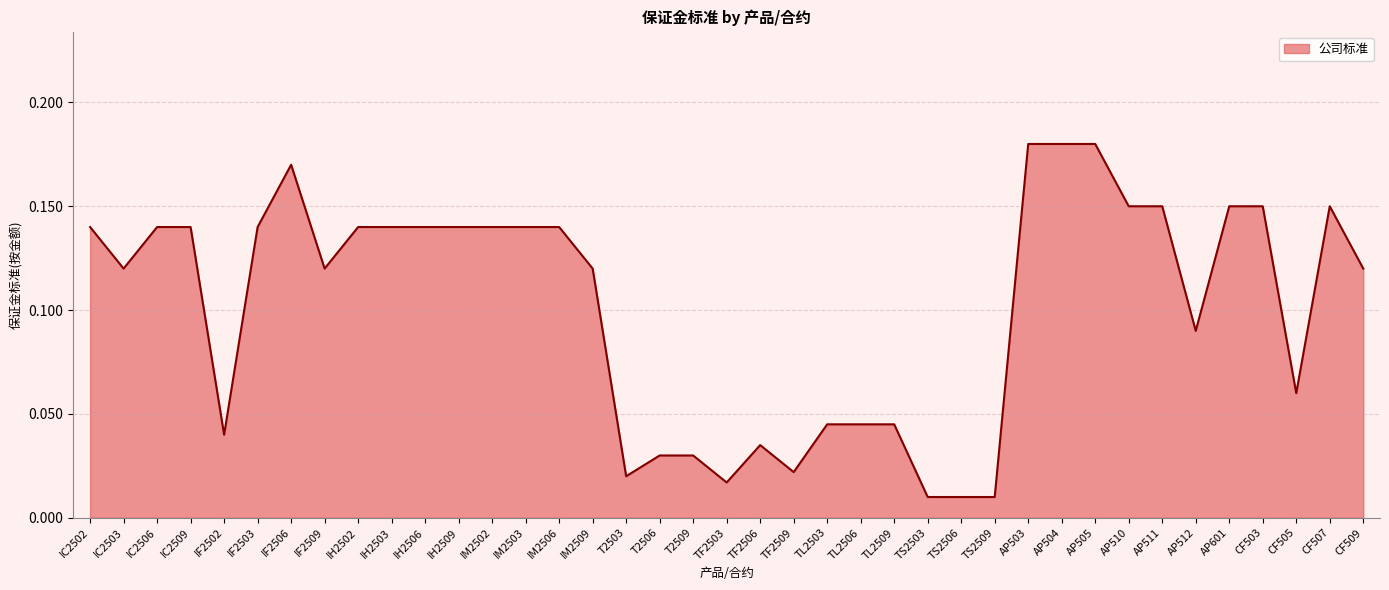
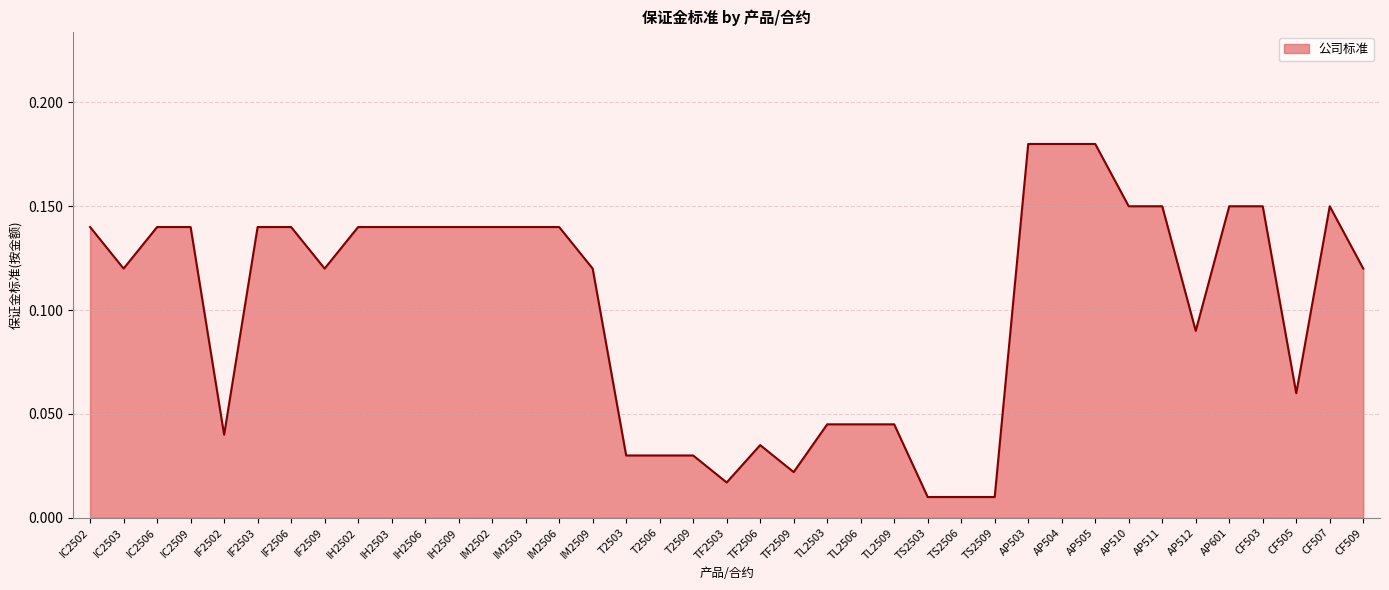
IF2506: 0.17 -> 0.14
T2503: 0.02 -> 0.03
